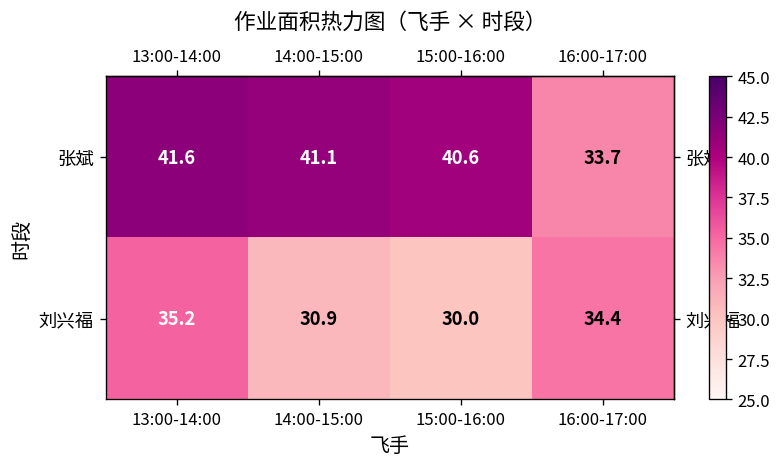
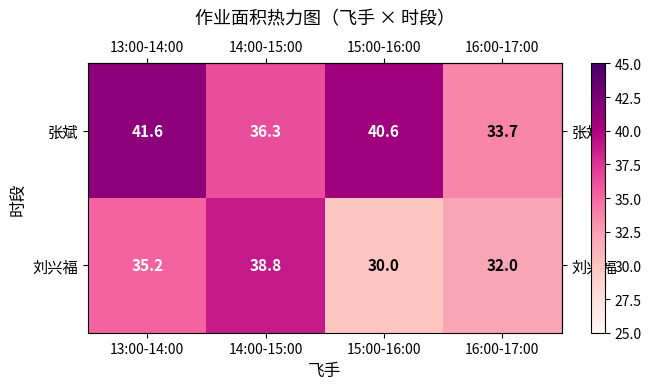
张斌, 14:00-15:00: 41.1 -> 36.3
刘兴福, 14:00-15:00: 30.9 -> 38.8
刘兴福, 16:00-17:00: 34.4 -> 32.0
